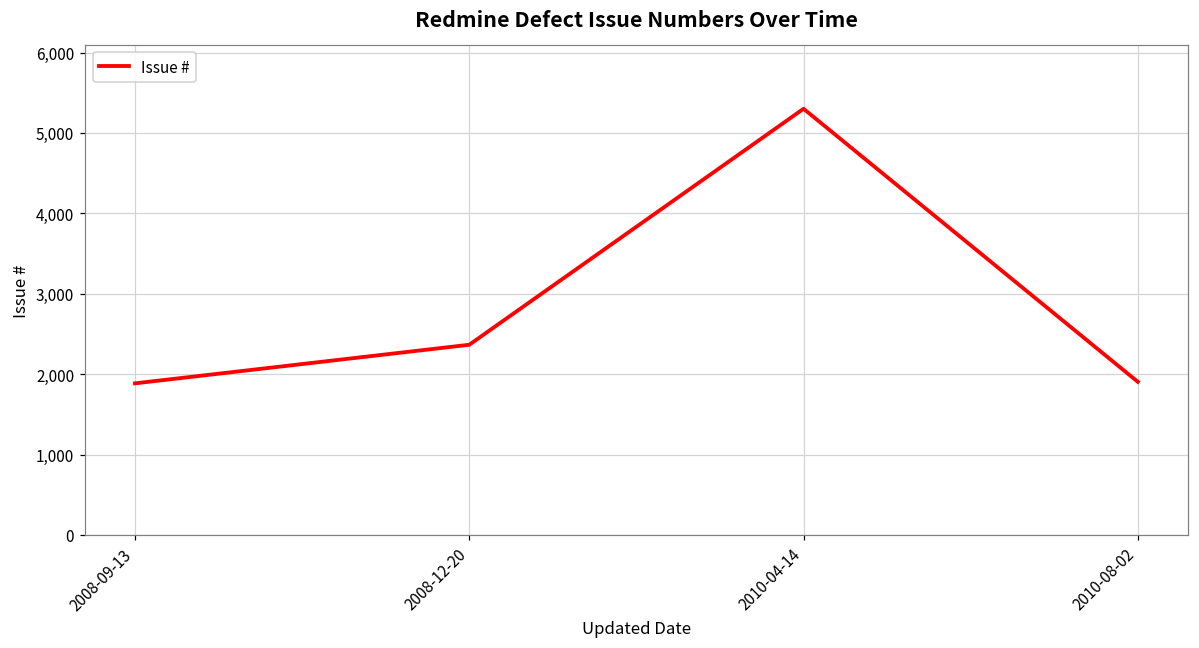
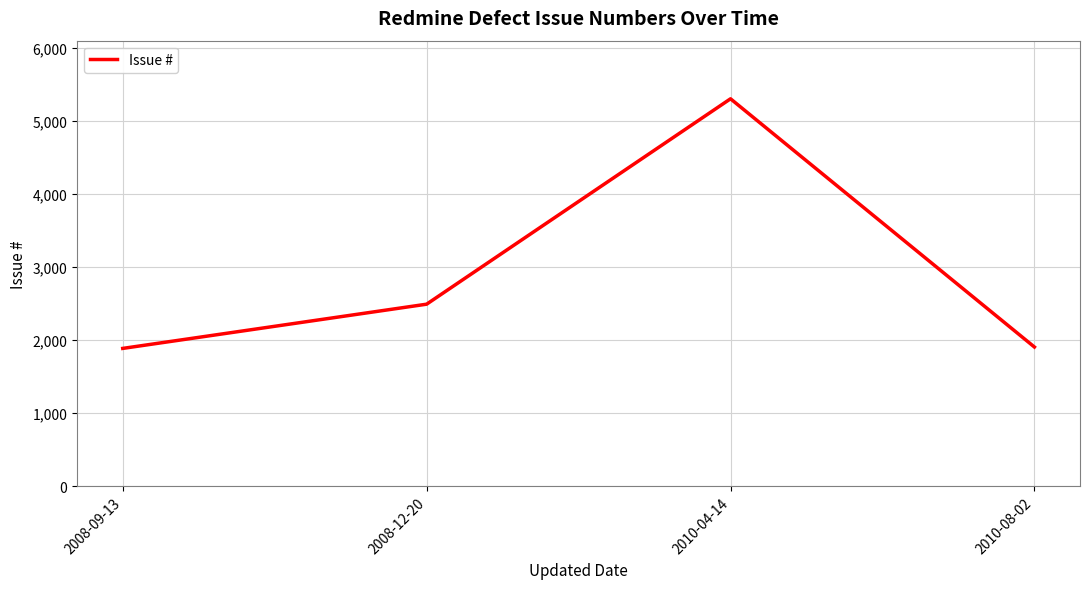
2008-12-20: 2,400 -> 2,500
